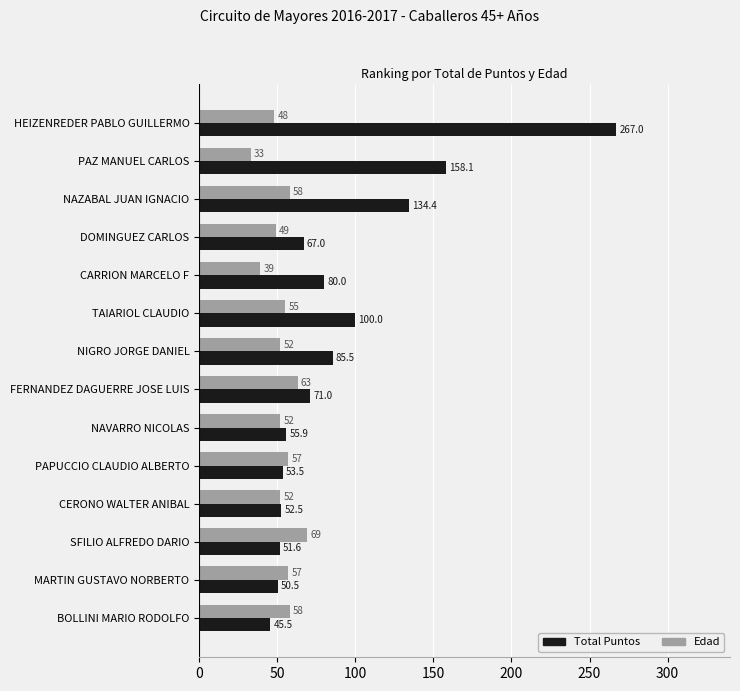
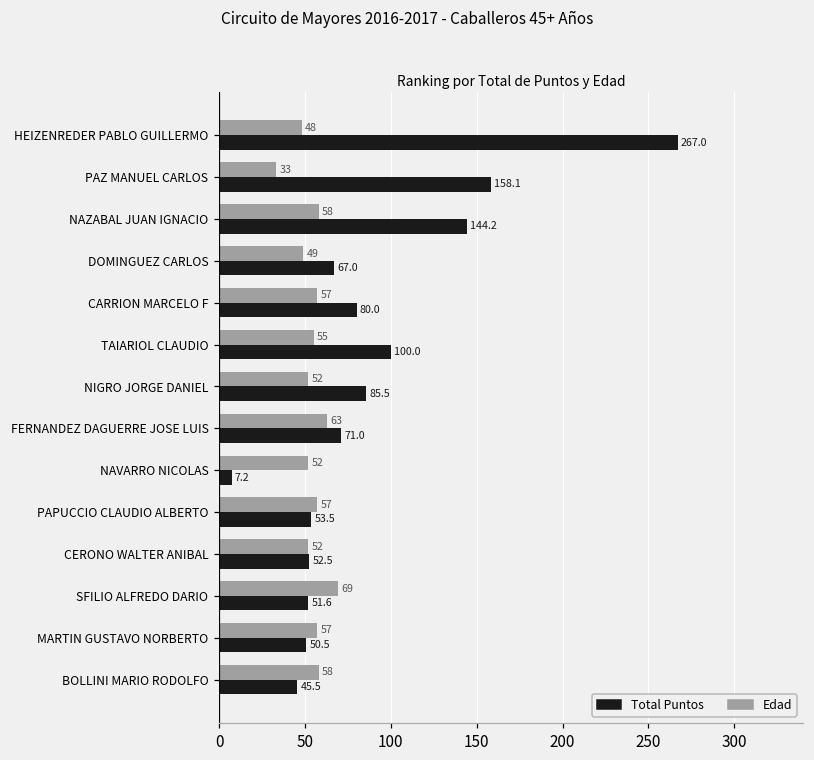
Total Puntos, NAZABAL JUAN IGNACIO: 134.4 -> 144.2
Edad, CARRION MARCELO F: 39 -> 57
Total Puntos, NAVARRO NICOLAS: 55.9 -> 7.2
